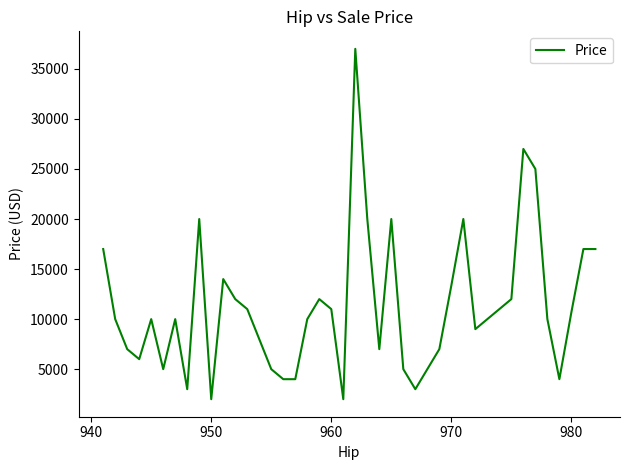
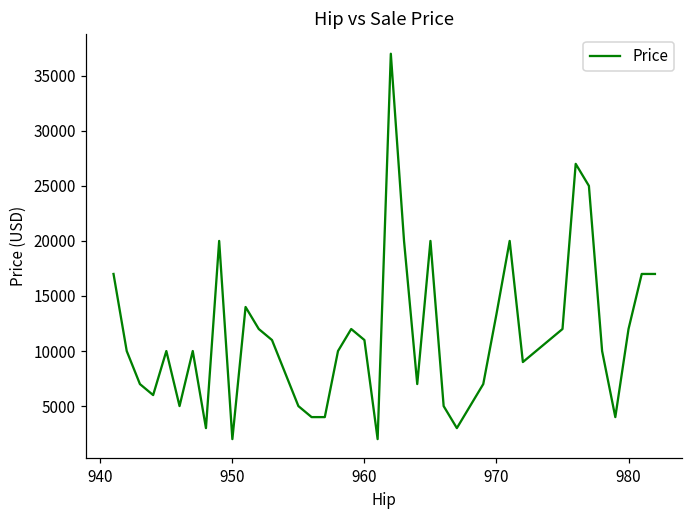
980: 10700 -> 12000
